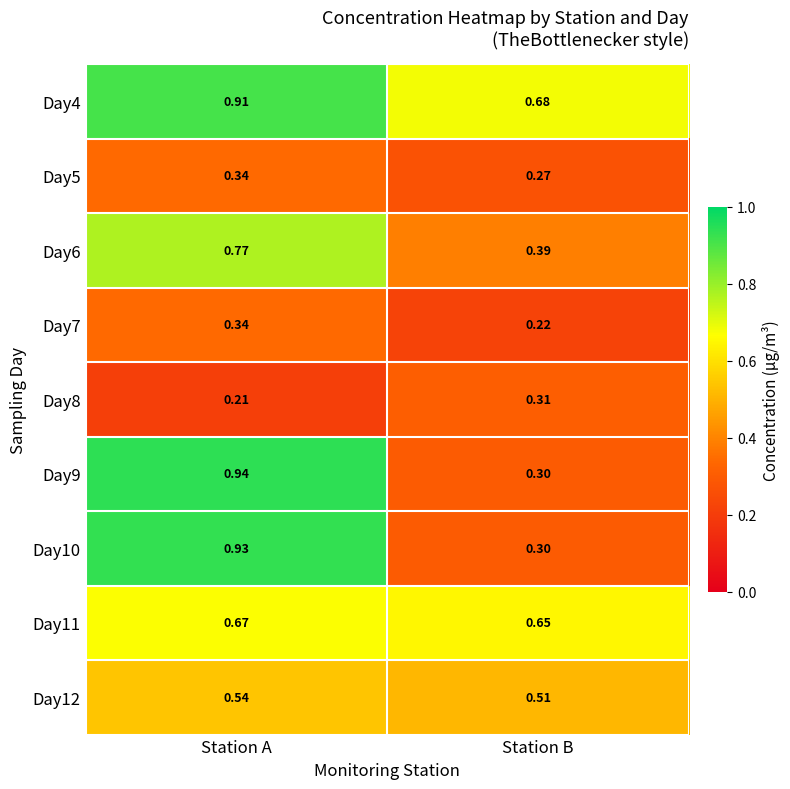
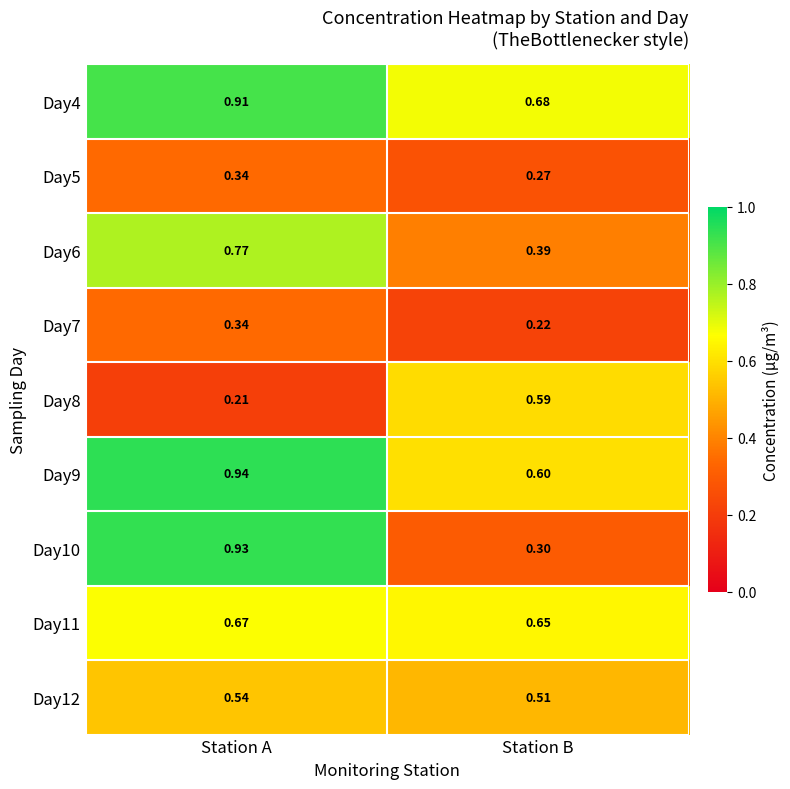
Day8, Station B: 0.31 -> 0.59
Day9, Station B: 0.30 -> 0.60
